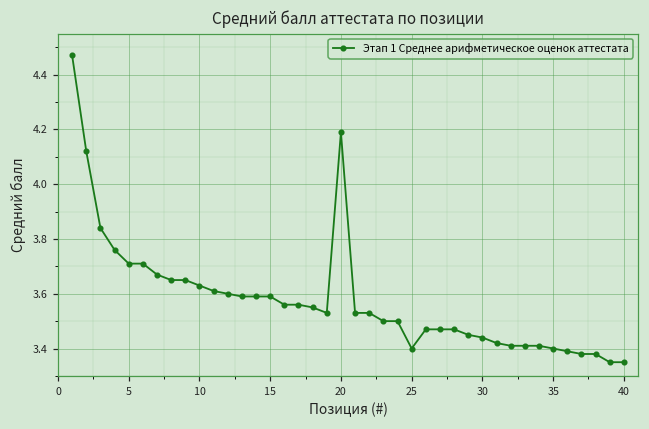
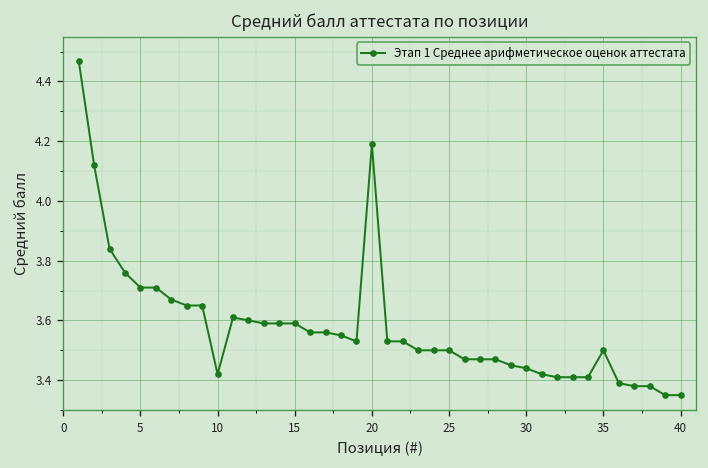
10: 3.63 -> 3.42
25: 3.4 -> 3.5
35: 3.4 -> 3.5
